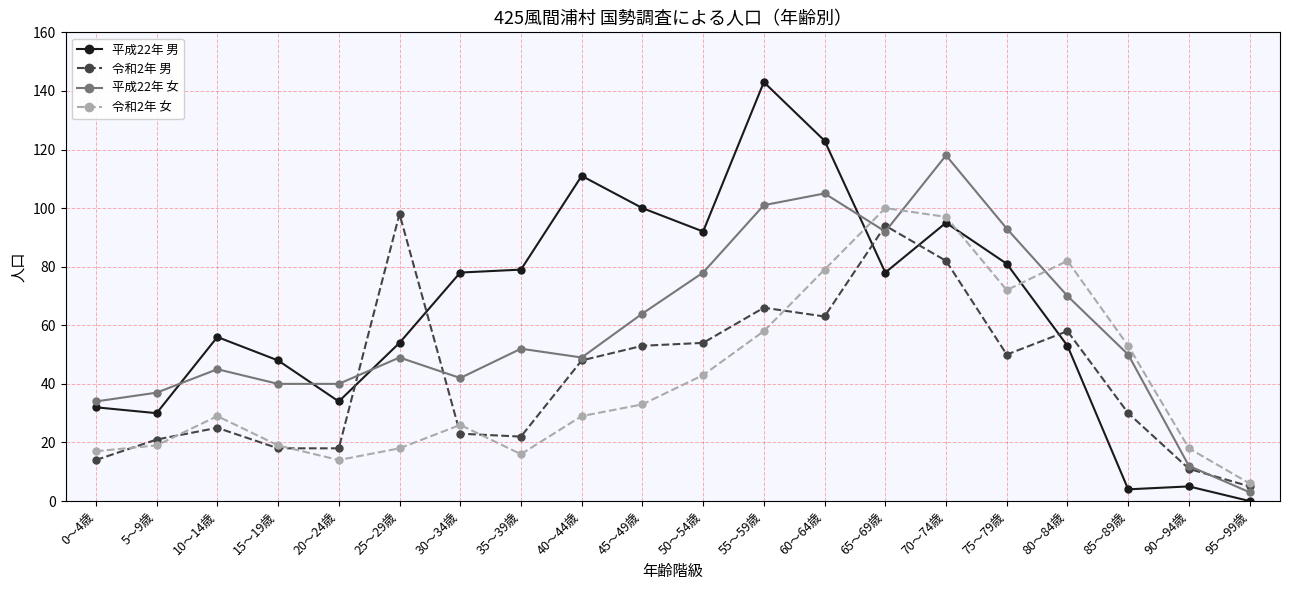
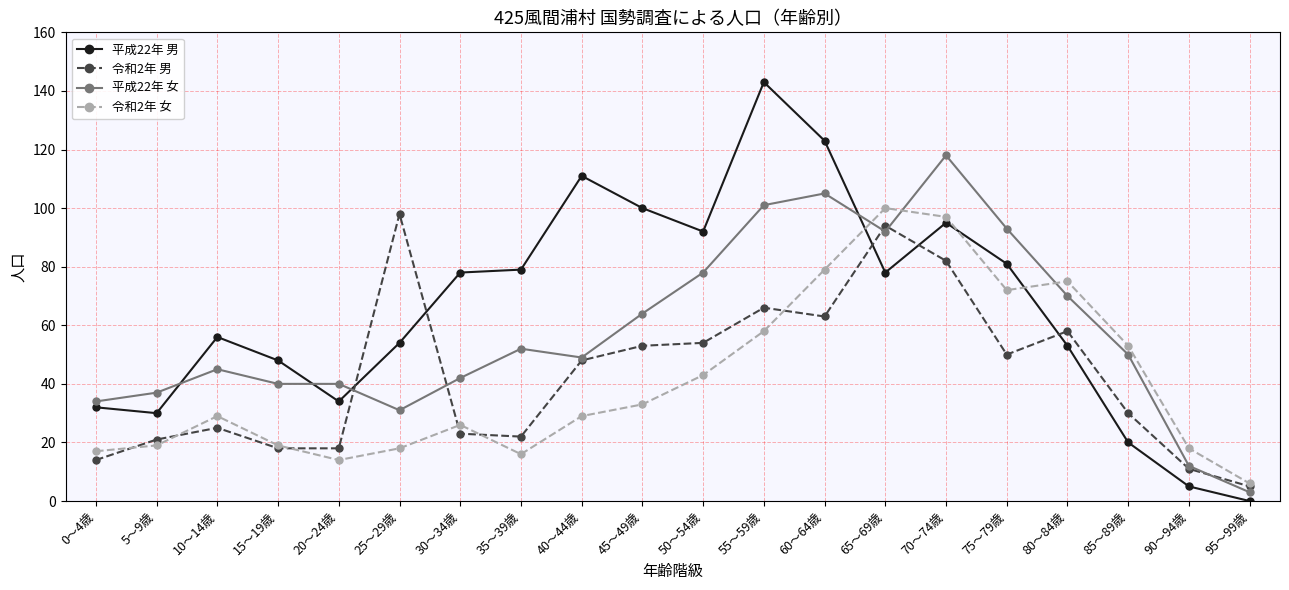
平成22年 女, 25～29歳: 49 -> 31
令和2年 女, 80～84歳: 82 -> 75
平成22年 男, 85～89歳: 4 -> 20
